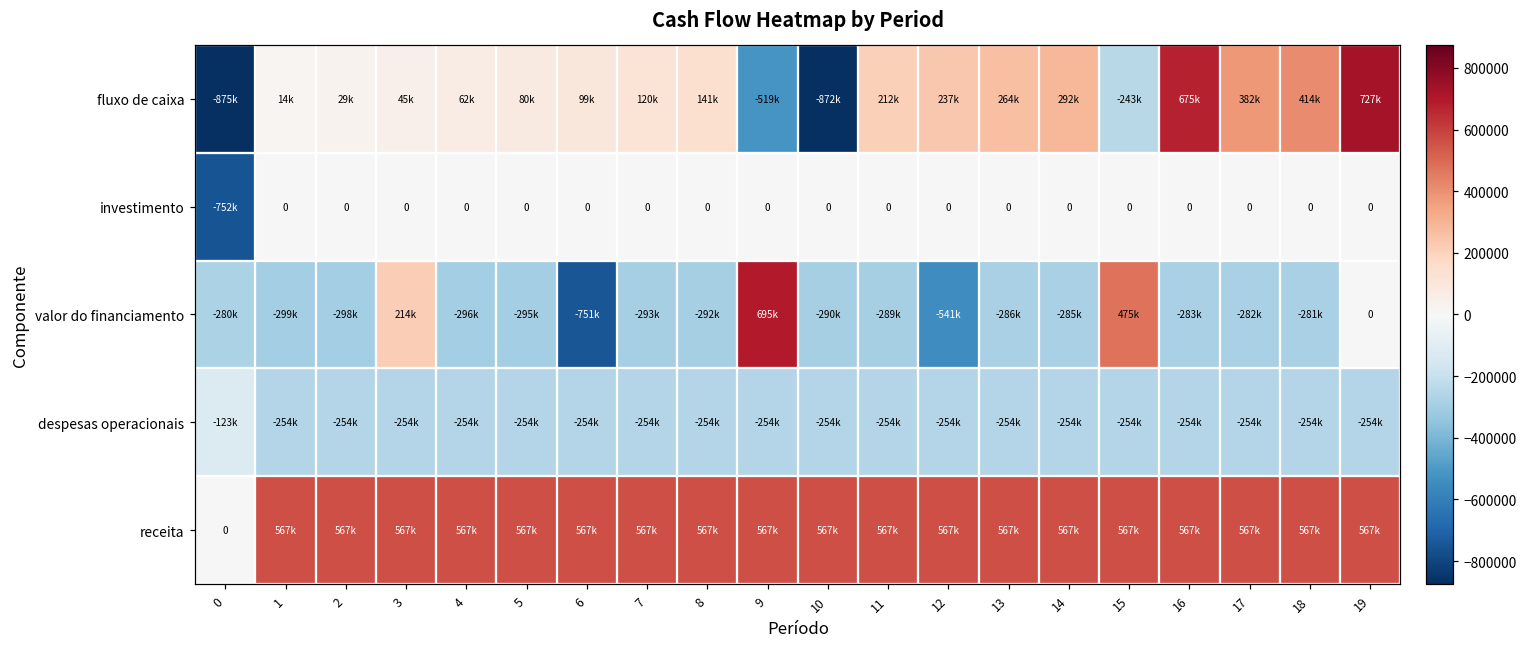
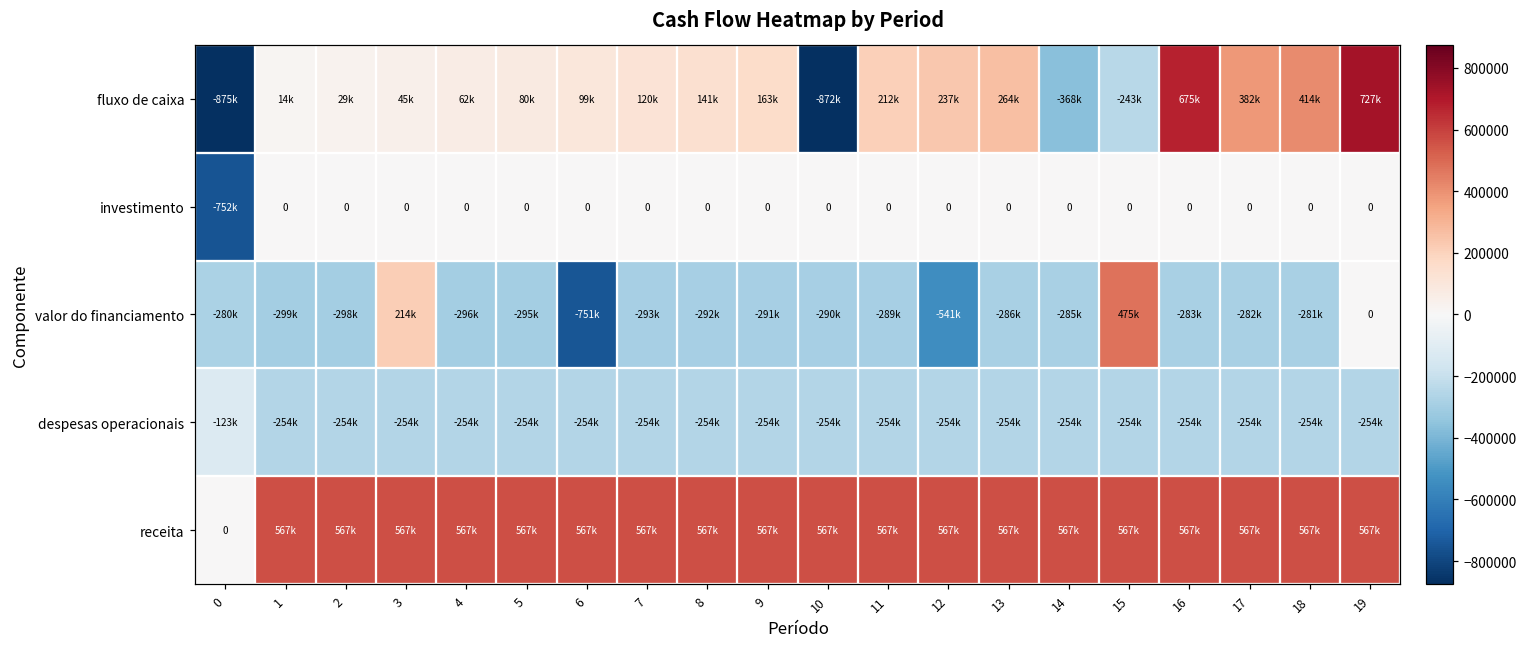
fluxo de caixa, 9: -519k -> 163k
fluxo de caixa, 14: 292k -> -368k
valor do financiamento, 9: 695k -> -291k
